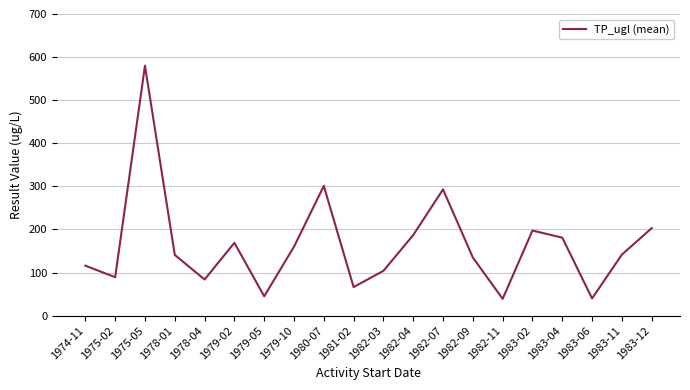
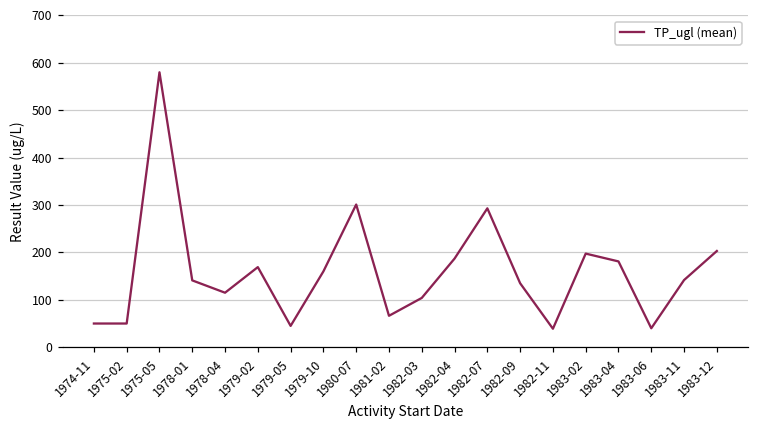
1974-11: 120 -> 50
1975-02: 90 -> 50
1978-04: 80 -> 120
